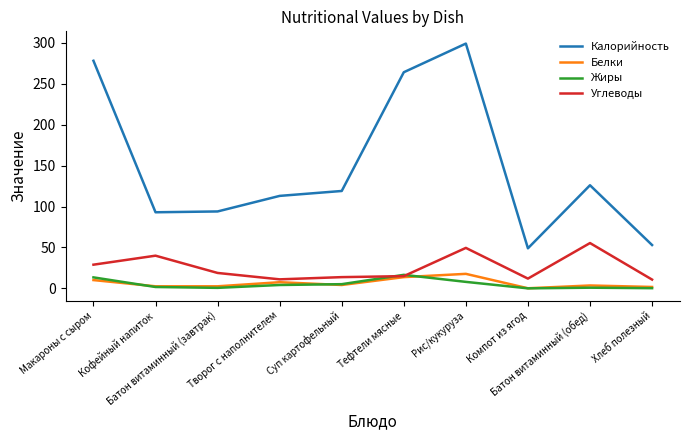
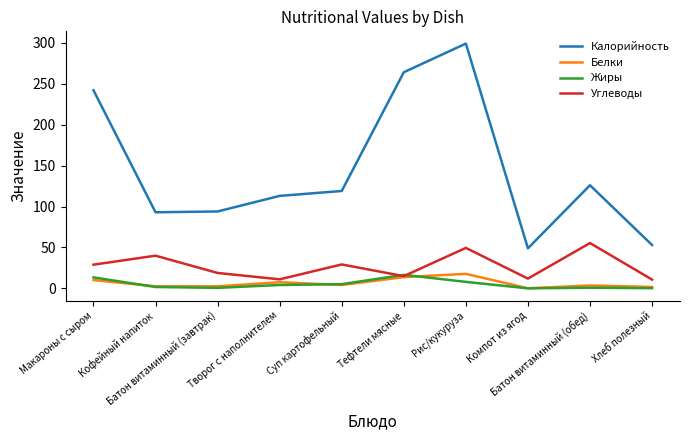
Калорийность, Макароны с сыром: 280 -> 240
Углеводы, Суп картофельный: 10 -> 30
